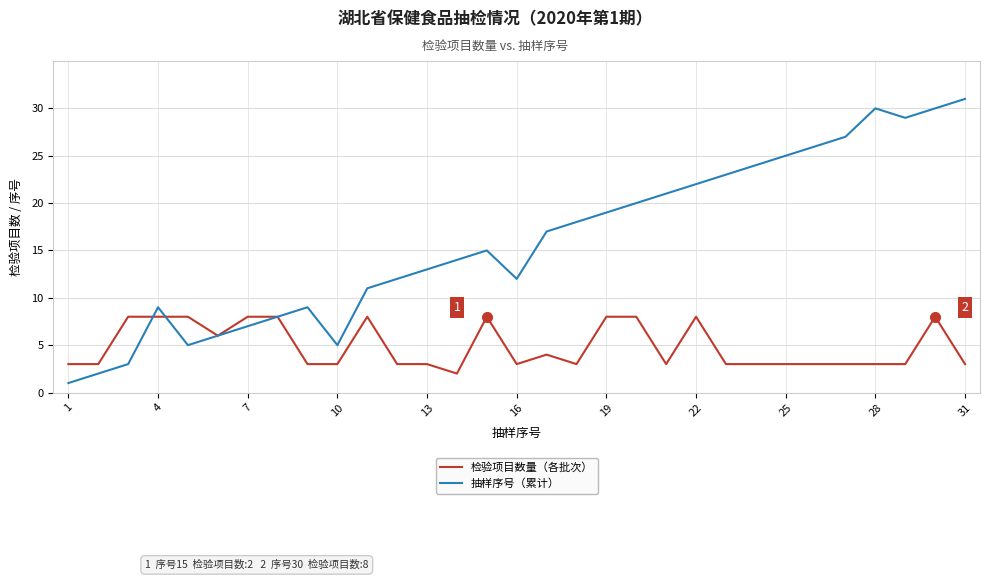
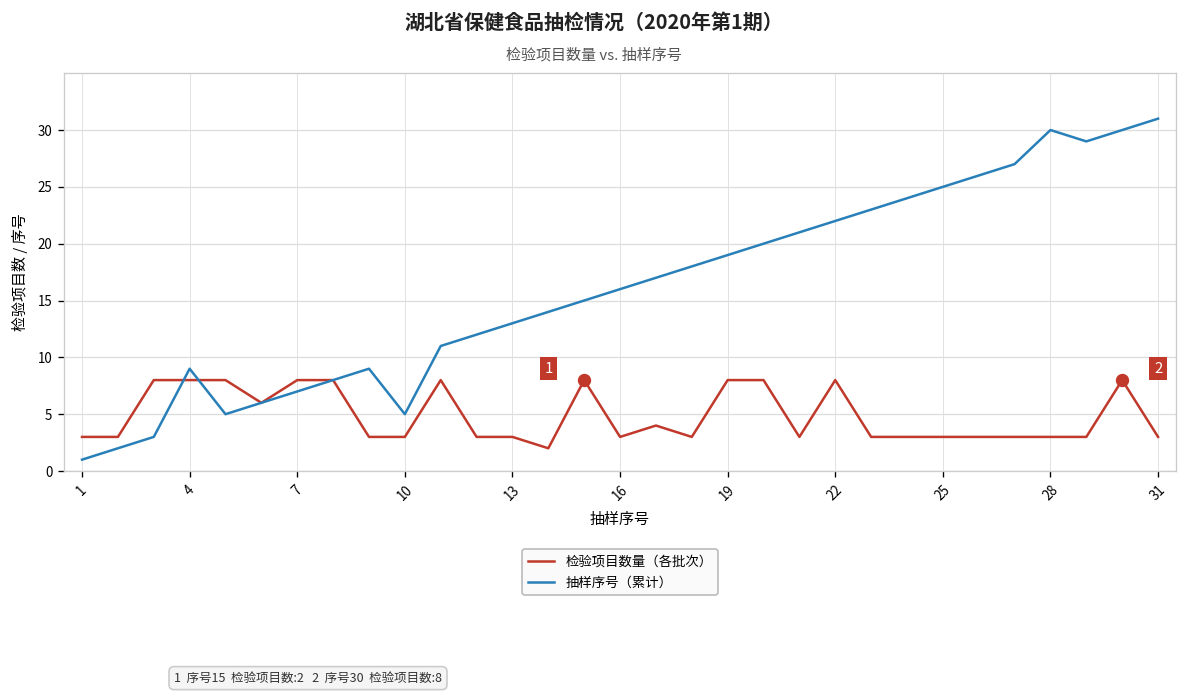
抽样序号（累计）, 16: 12 -> 16
